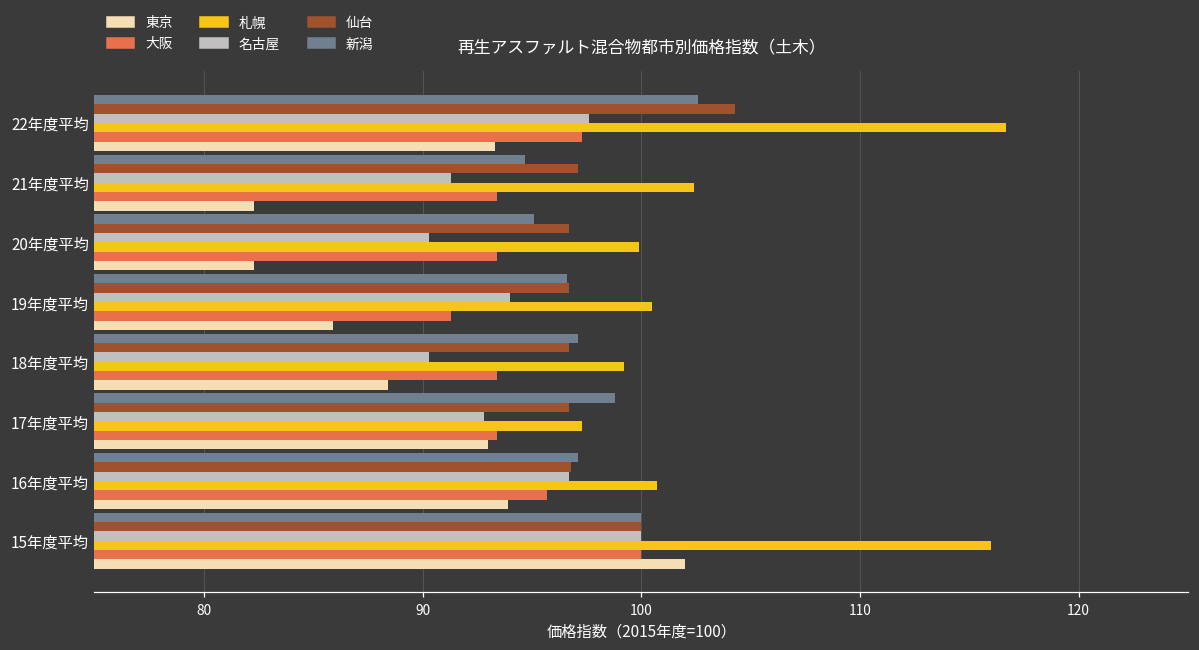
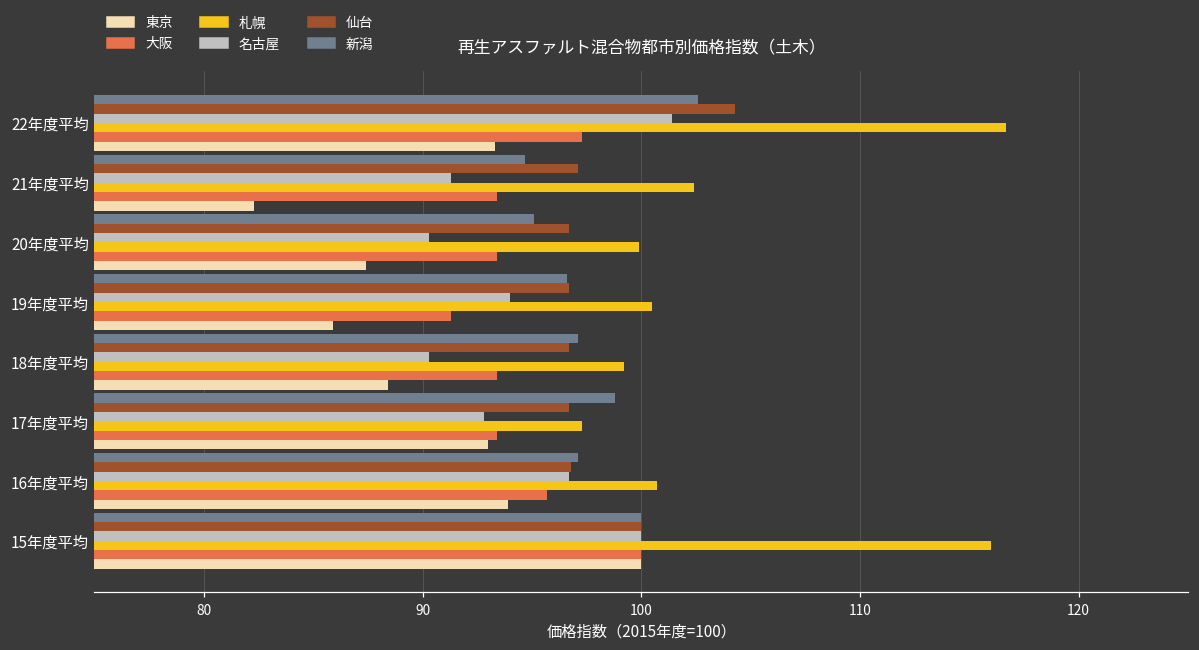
名古屋, 22年度平均: 97.6 -> 101.4
東京, 20年度平均: 82.3 -> 87.4
東京, 15年度平均: 102 -> 100
